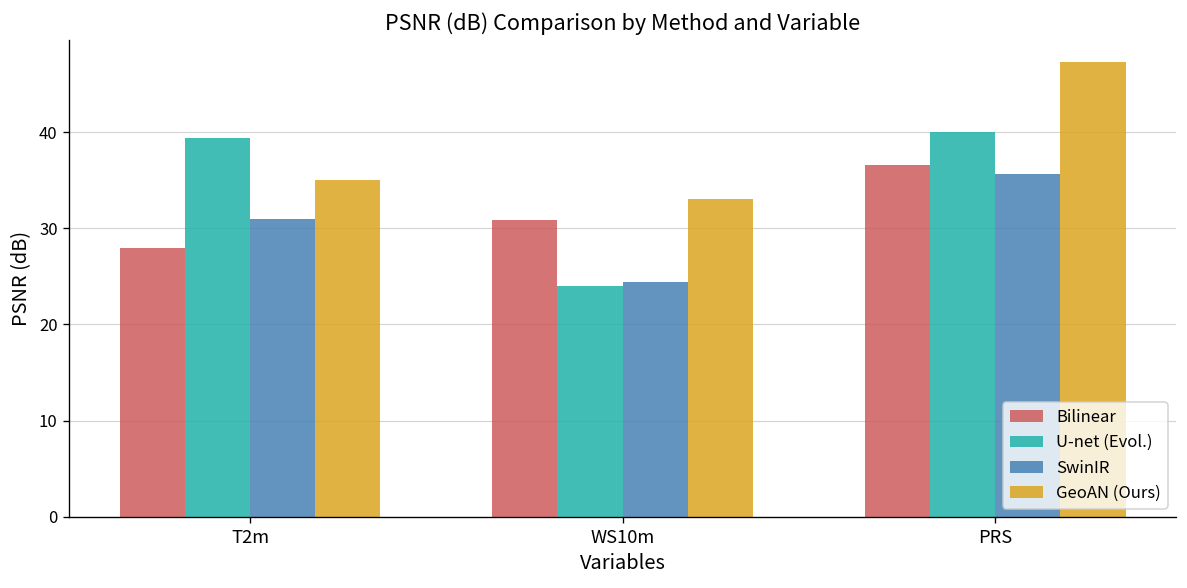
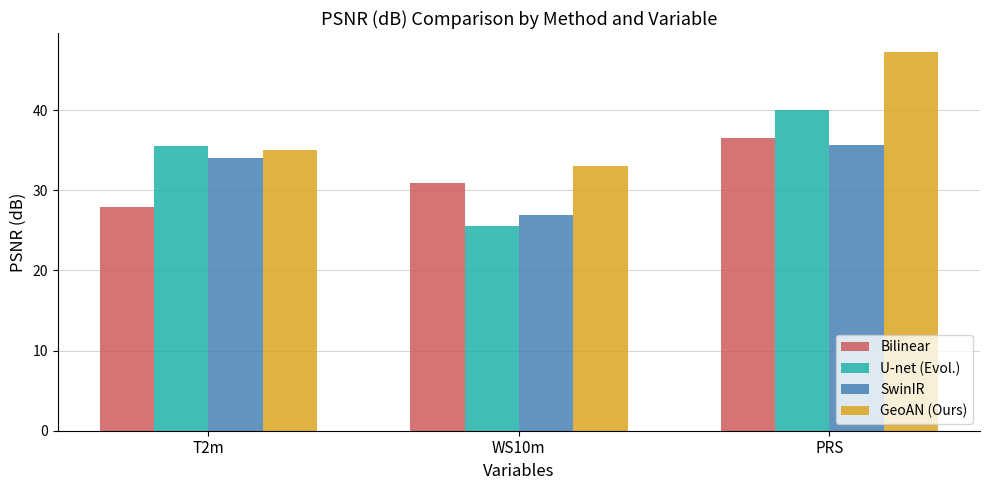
U-net (Evol.), T2m: 39 -> 35
SwinIR, T2m: 31 -> 34
U-net (Evol.), WS10m: 24 -> 26
SwinIR, WS10m: 24 -> 27
